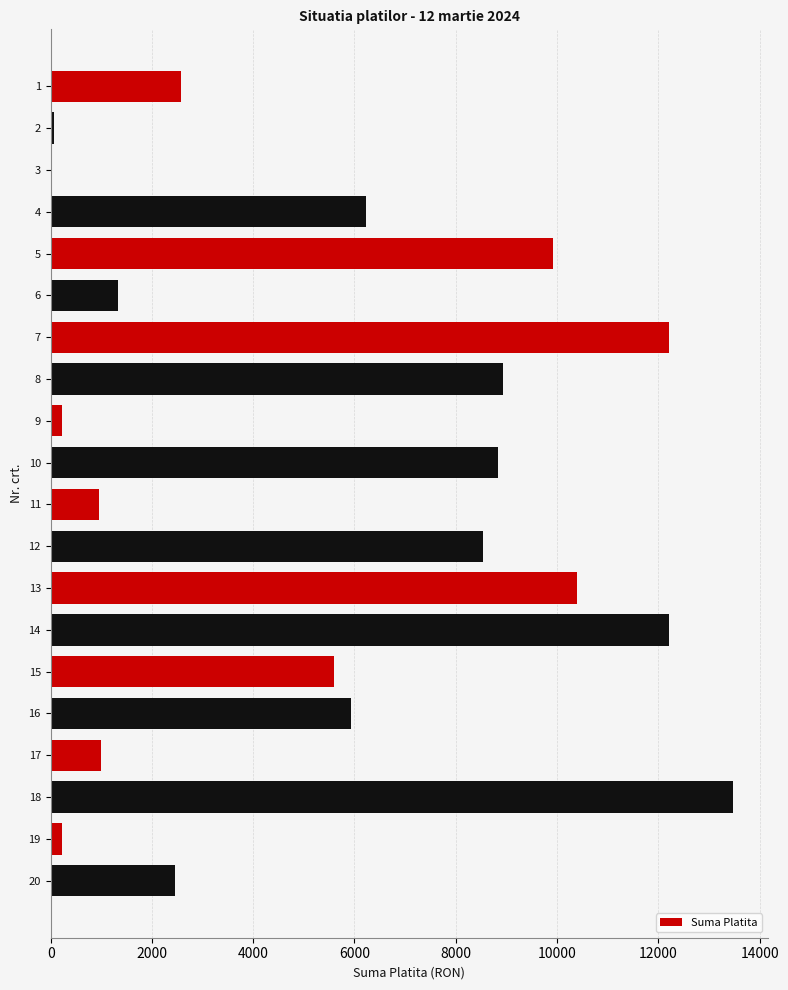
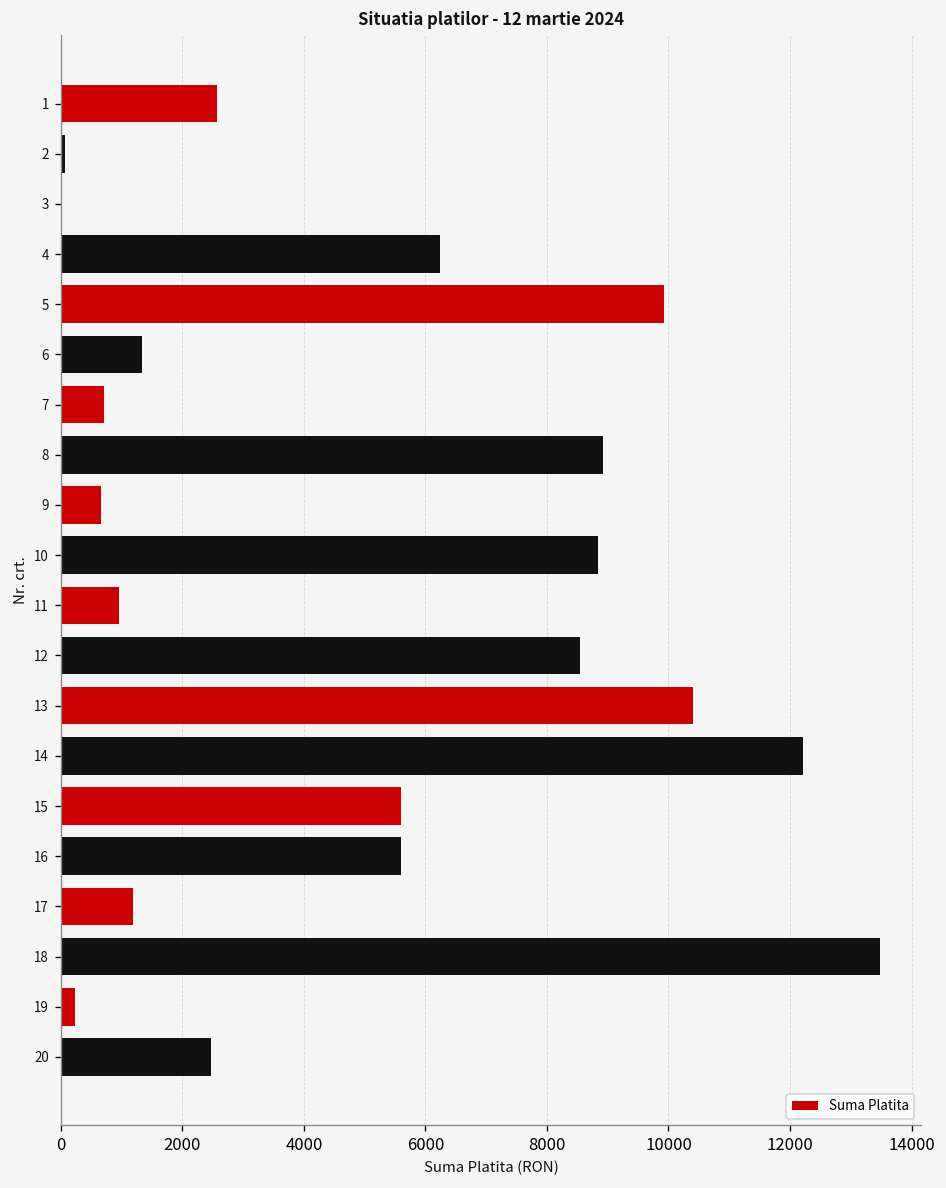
7: 12200 -> 700
9: 200 -> 700
16: 5900 -> 5600
17: 1000 -> 1200
